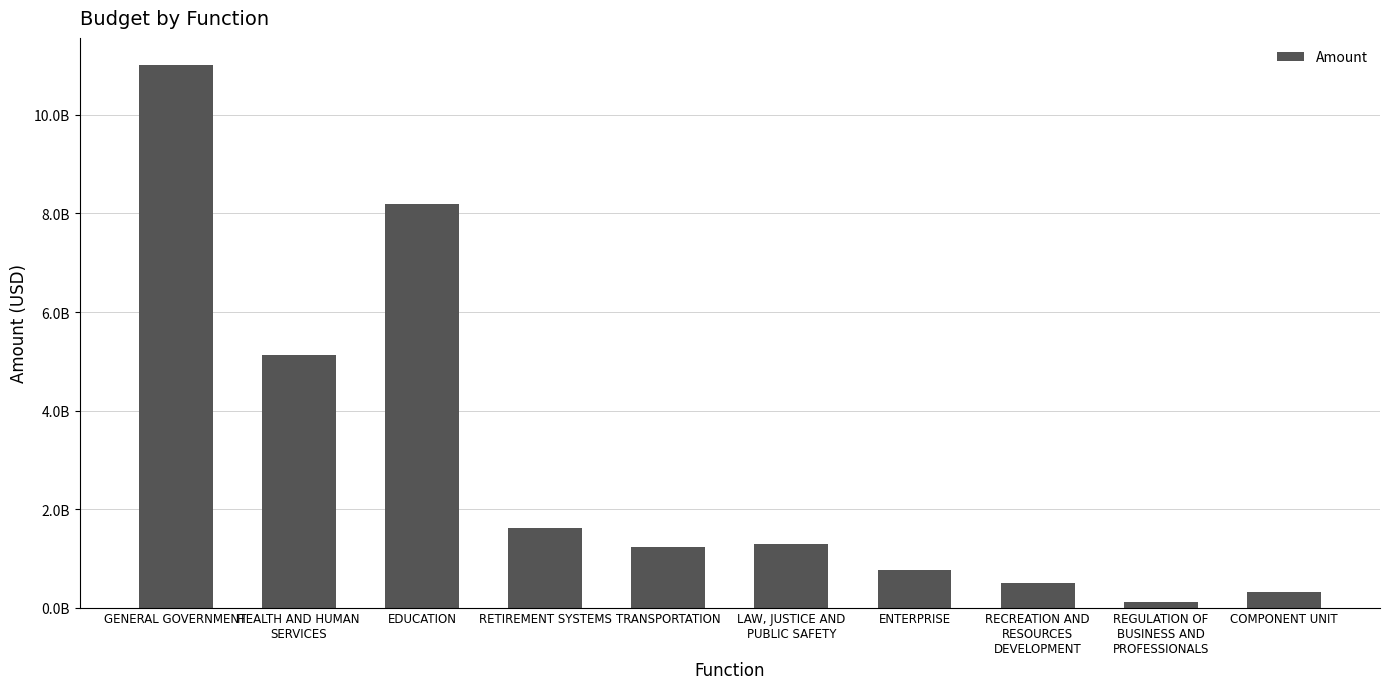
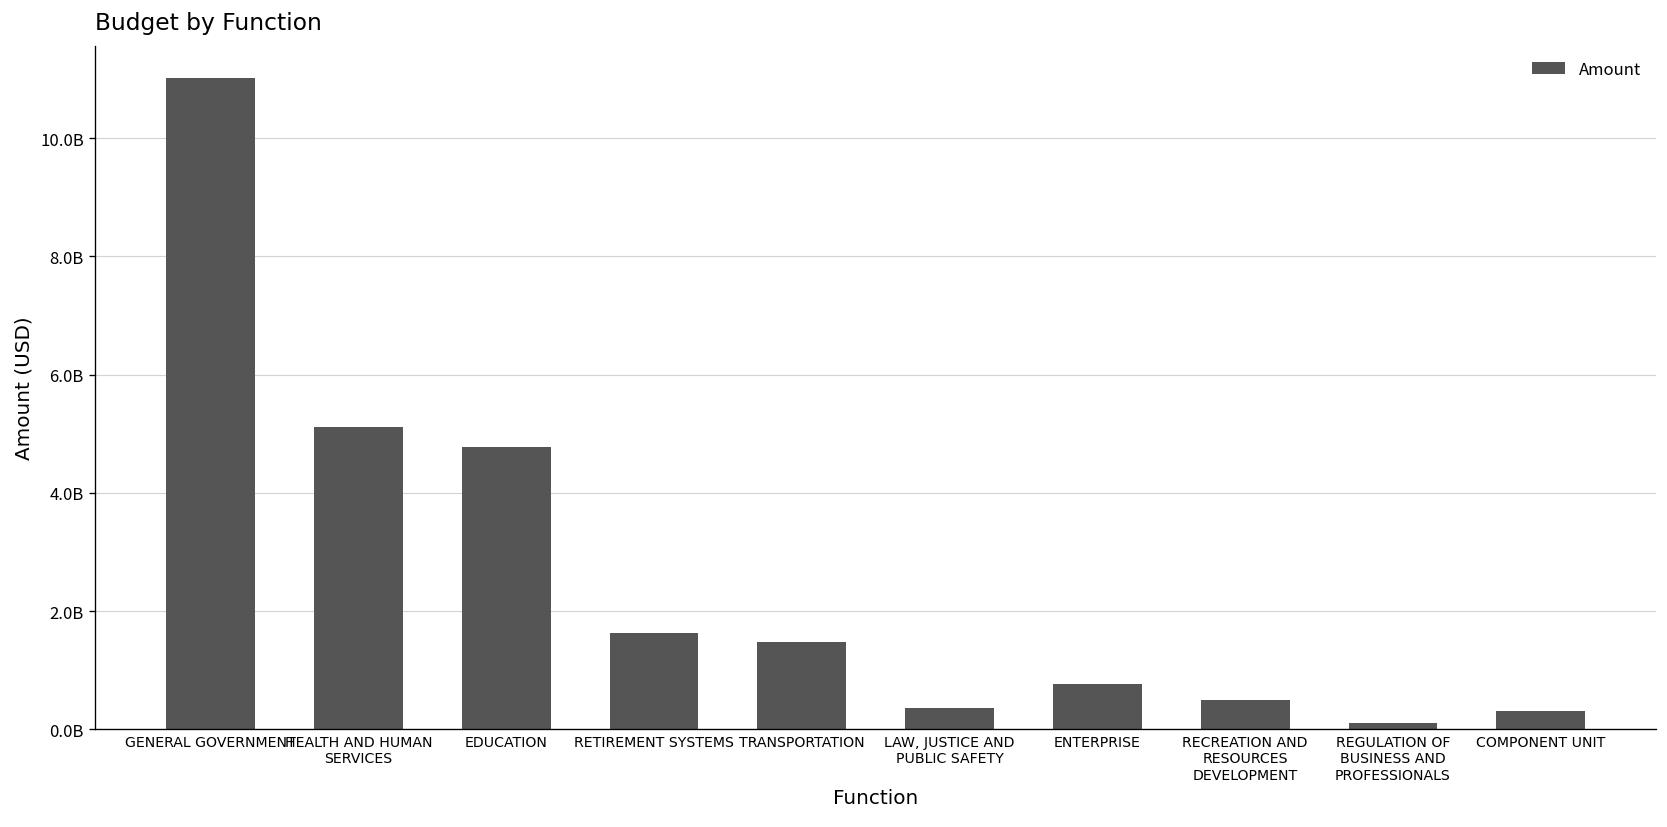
EDUCATION: 8200000000 -> 4800000000
TRANSPORTATION: 1200000000 -> 1500000000
LAW, JUSTICE AND PUBLIC SAFETY: 1300000000 -> 400000000
